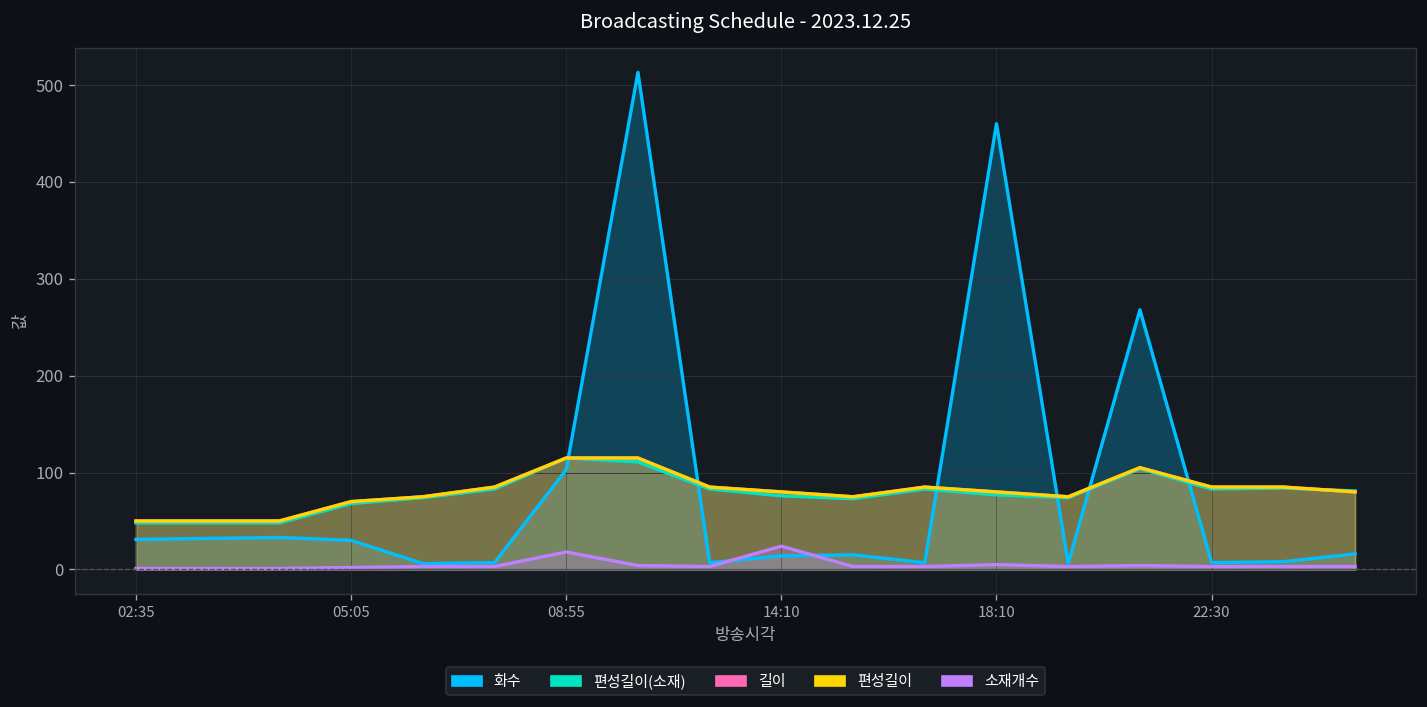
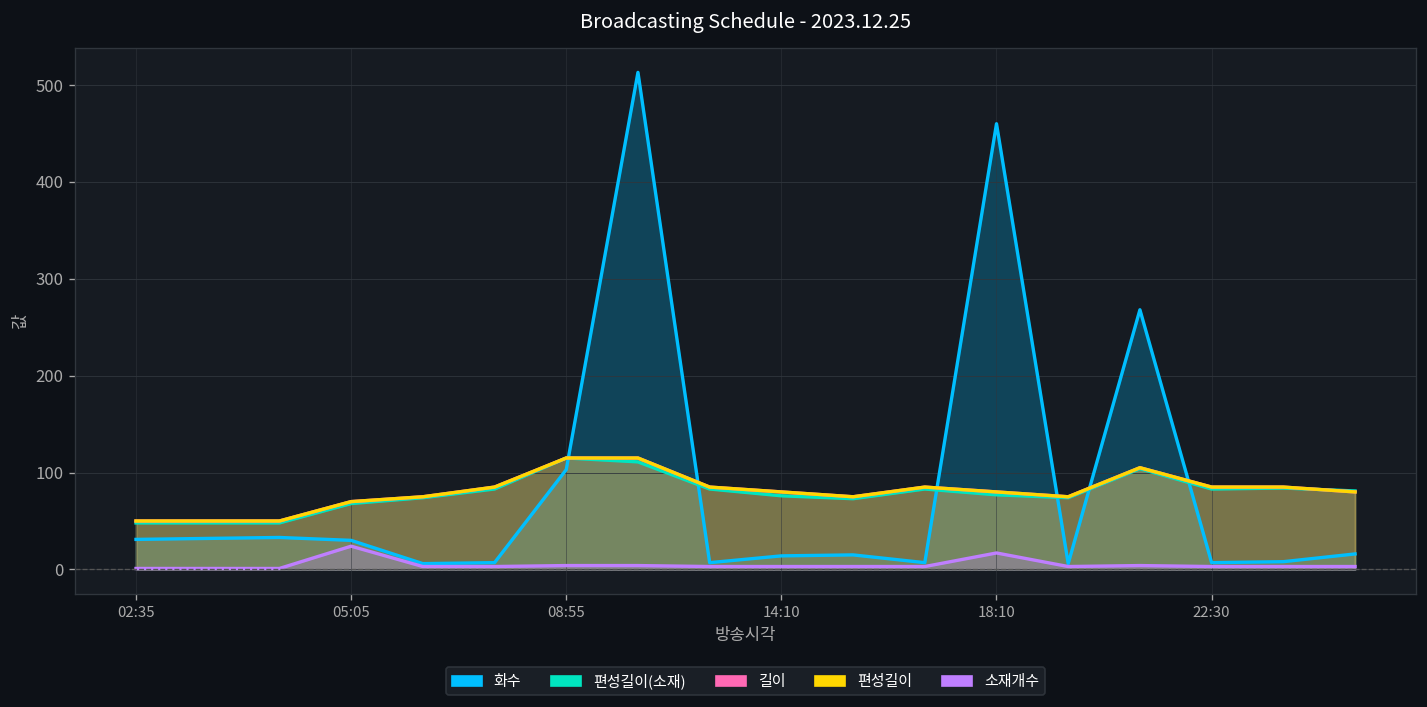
소재개수, 05:05: 0 -> 20
소재개수, 08:55: 20 -> 0
소재개수, 14:10: 20 -> 0
소재개수, 18:10: 10 -> 20
